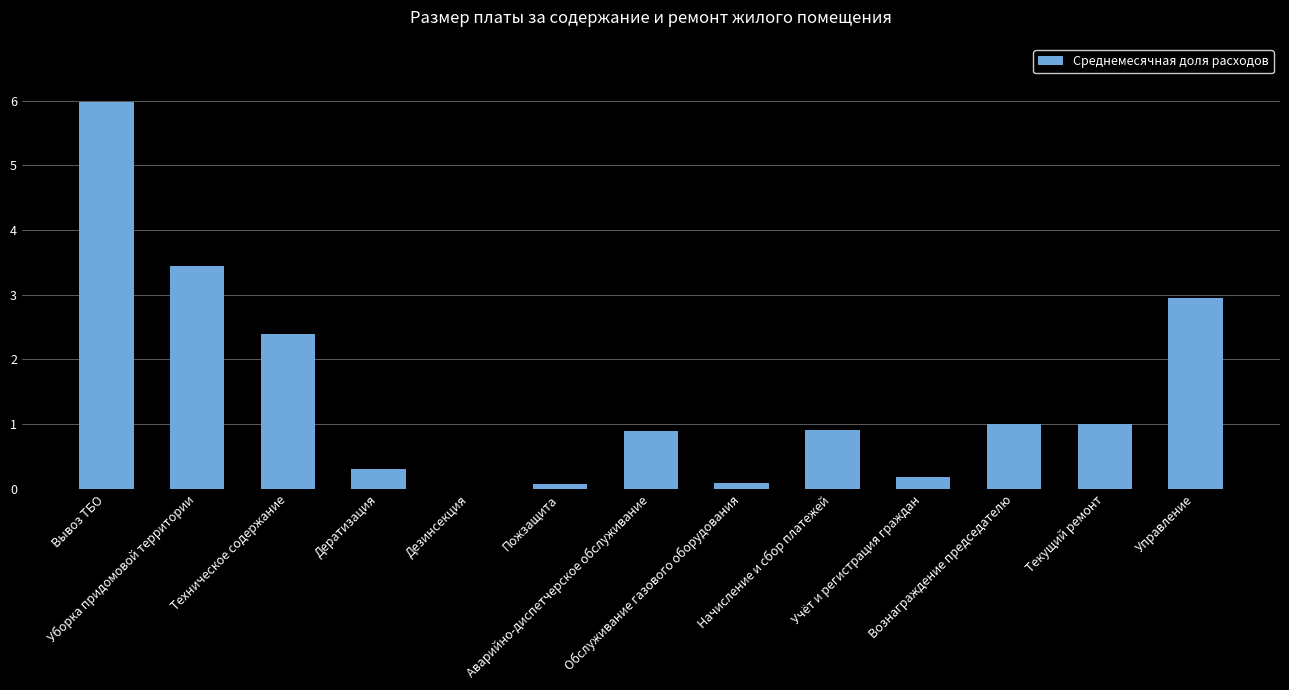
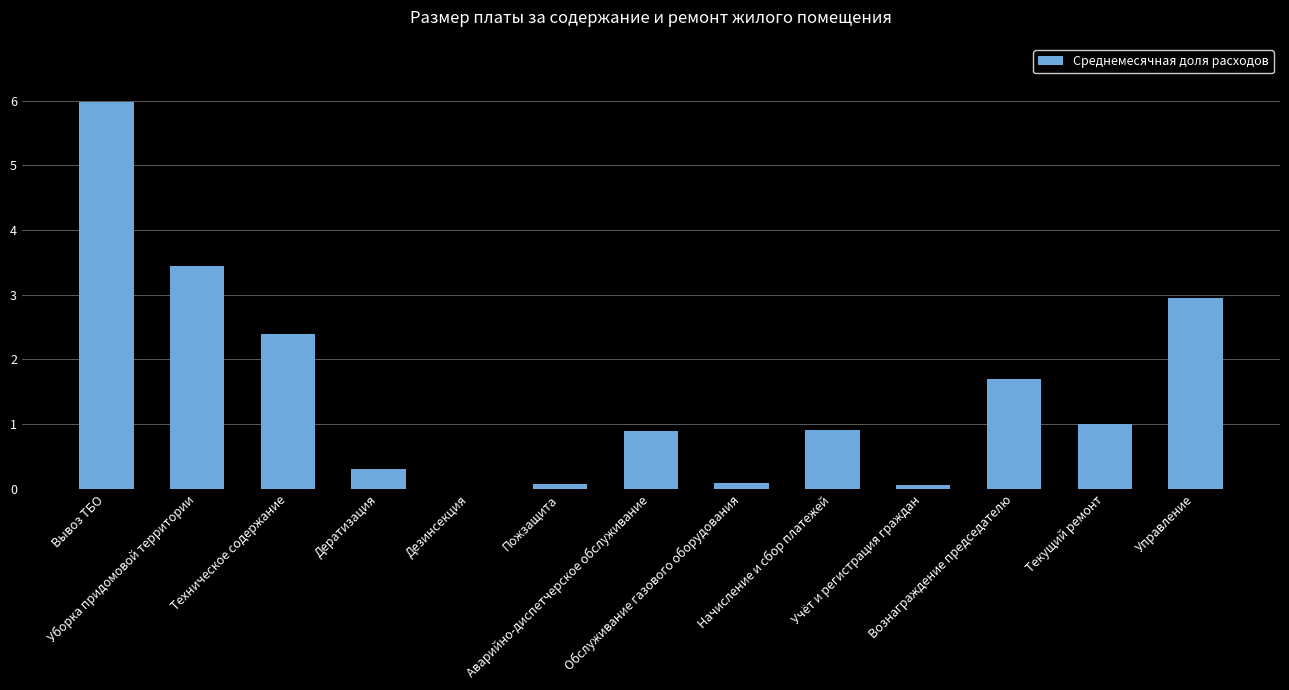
Учёт и регистрация граждан: 0.2 -> 0.1
Вознаграждение председателю: 1.0 -> 1.7
